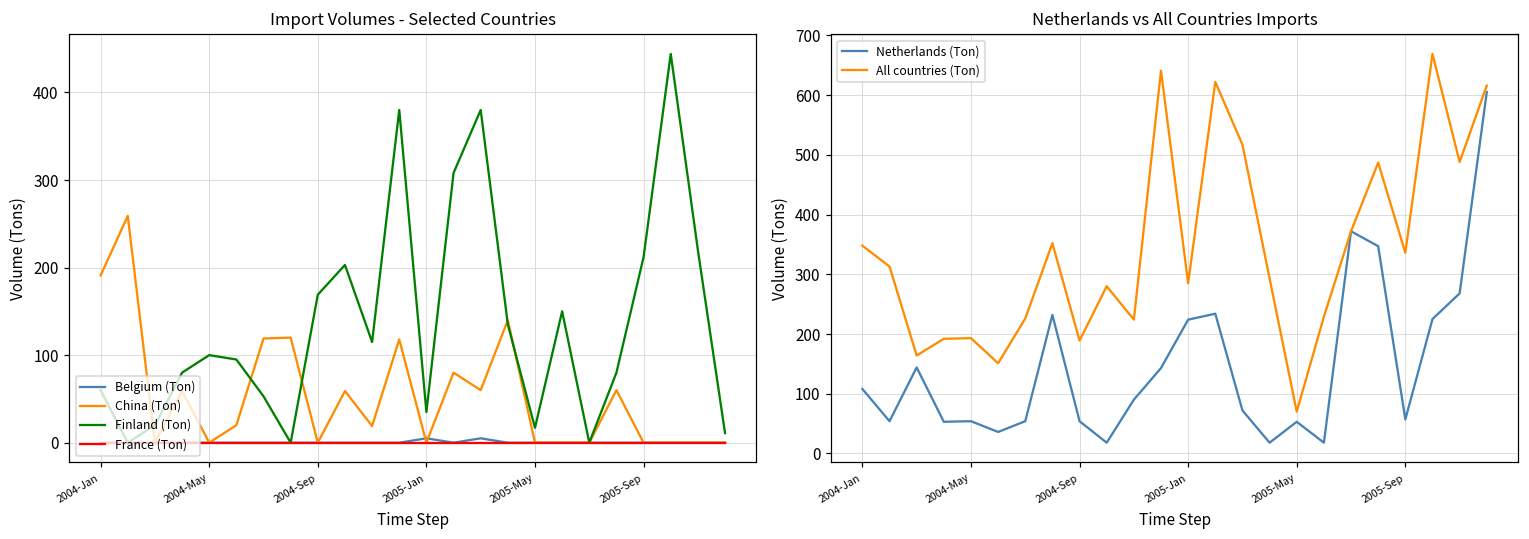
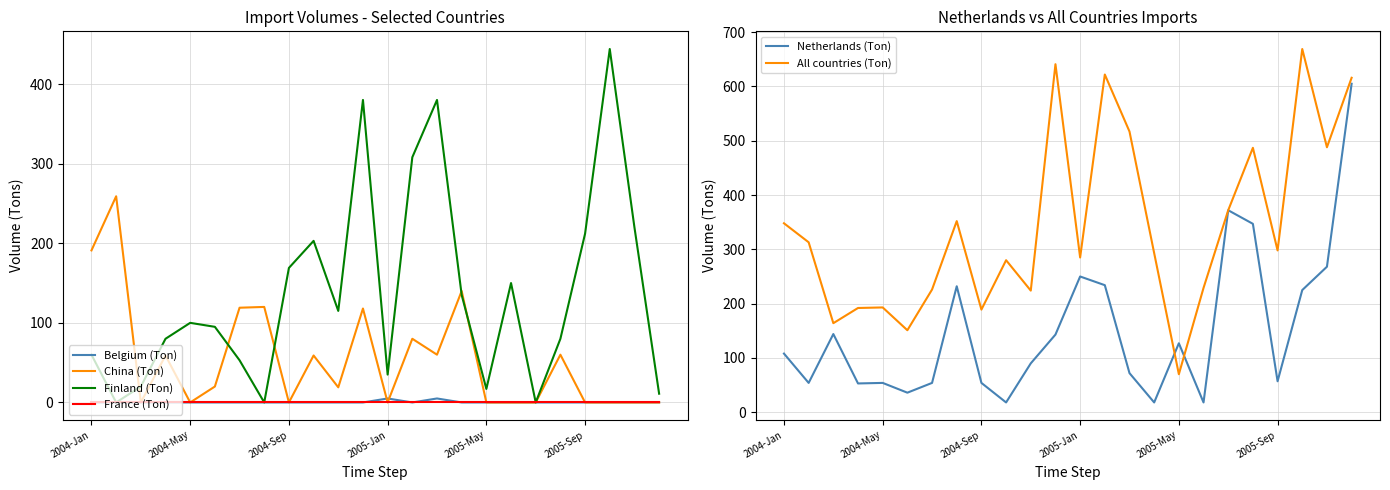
Netherlands vs All Countries Imports, Netherlands (Ton), 2005-Jan: 220 -> 250
Netherlands vs All Countries Imports, Netherlands (Ton), 2005-May: 50 -> 130
Netherlands vs All Countries Imports, All countries (Ton), 2005-Sep: 340 -> 300
